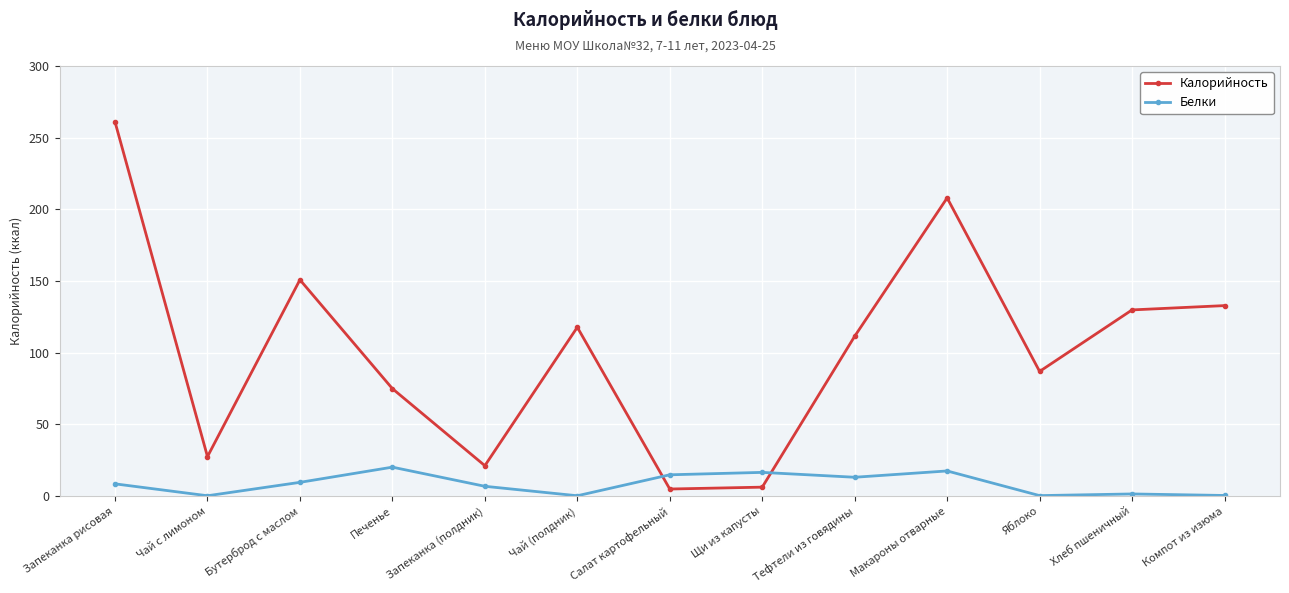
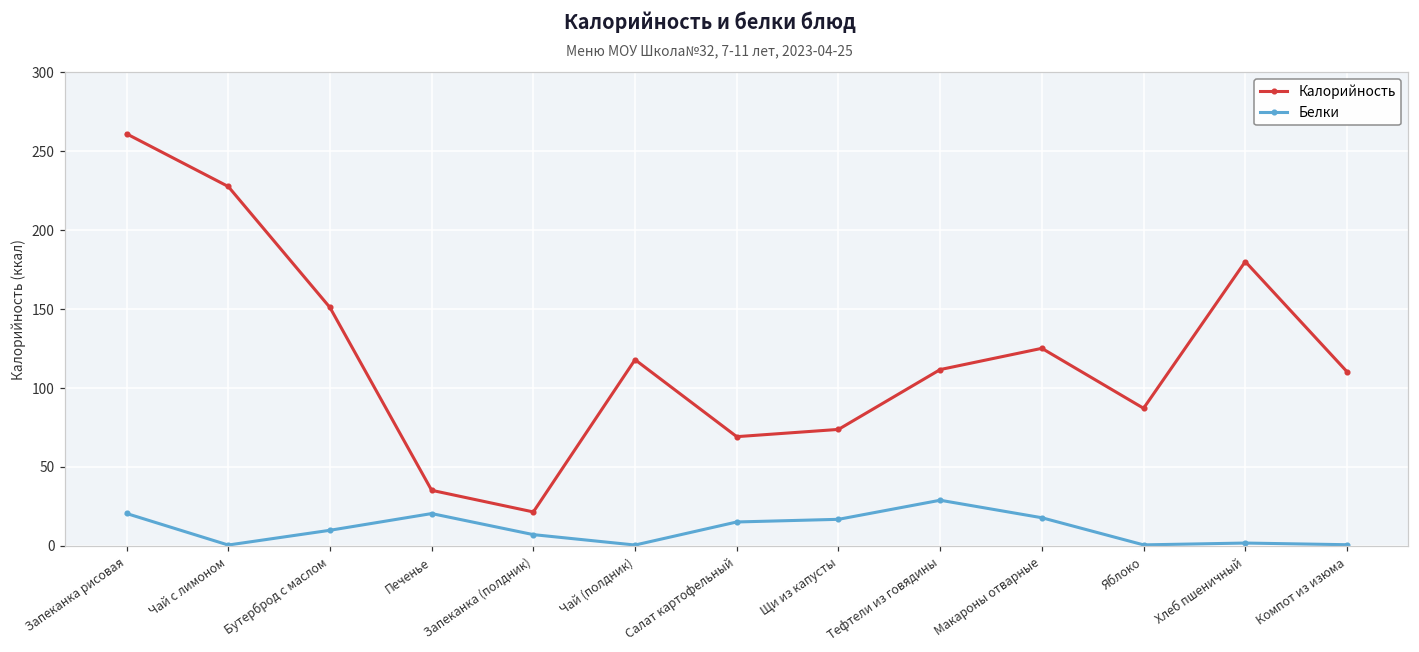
Белки, Запеканка рисовая: 9 -> 20
Калорийность, Чай с лимоном: 28 -> 228
Калорийность, Печенье: 75 -> 35
Калорийность, Салат картофельный: 5 -> 69
Калорийность, Щи из капусты: 6 -> 74
Белки, Тефтели из говядины: 13 -> 29
Калорийность, Макароны отварные: 208 -> 125
Калорийность, Хлеб пшеничный: 130 -> 180
Калорийность, Компот из изюма: 133 -> 110
